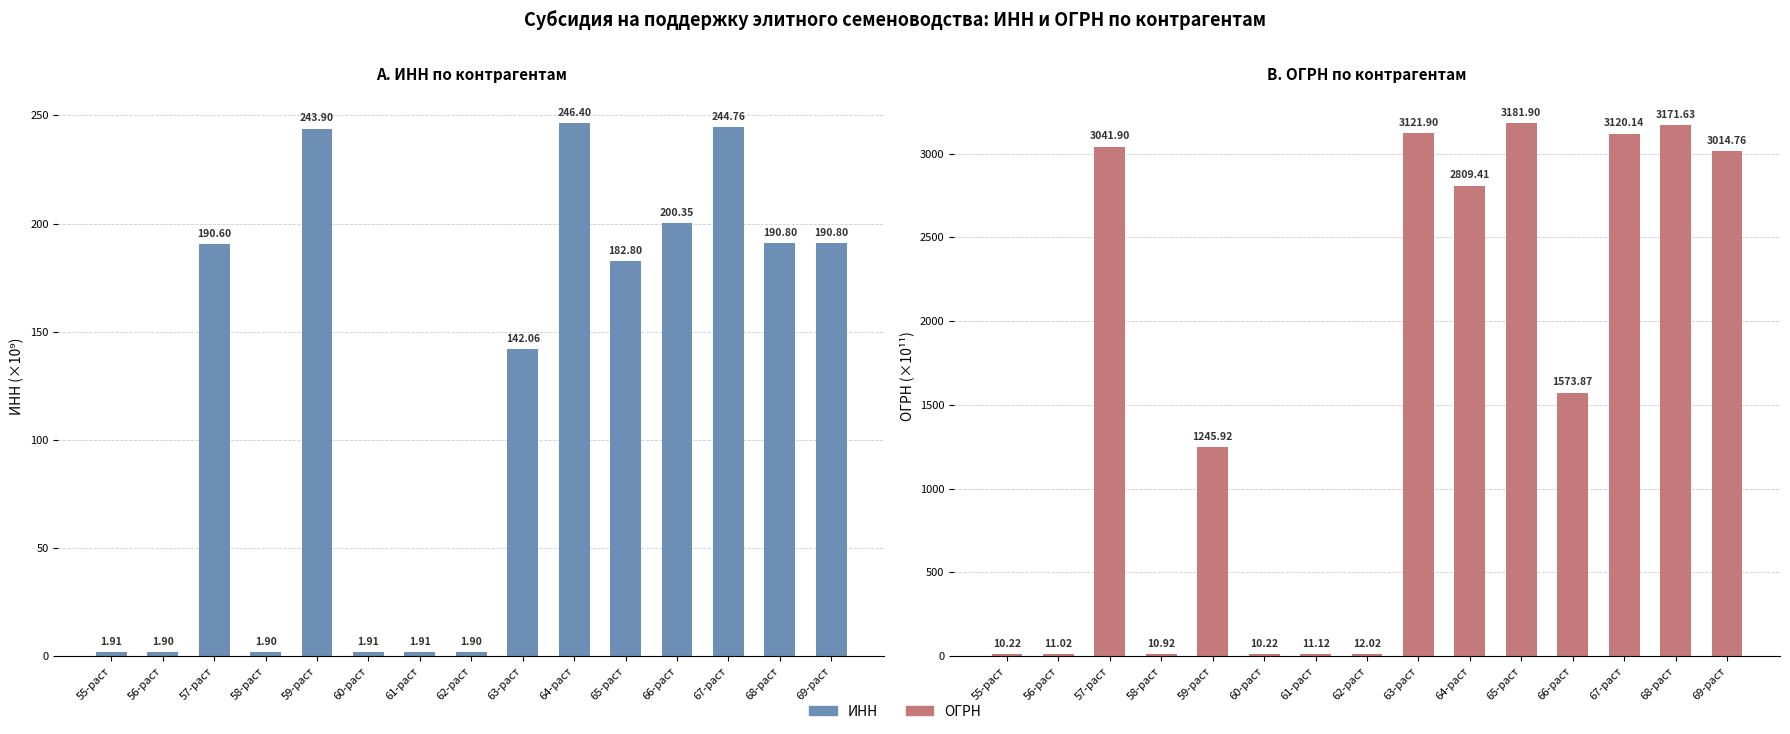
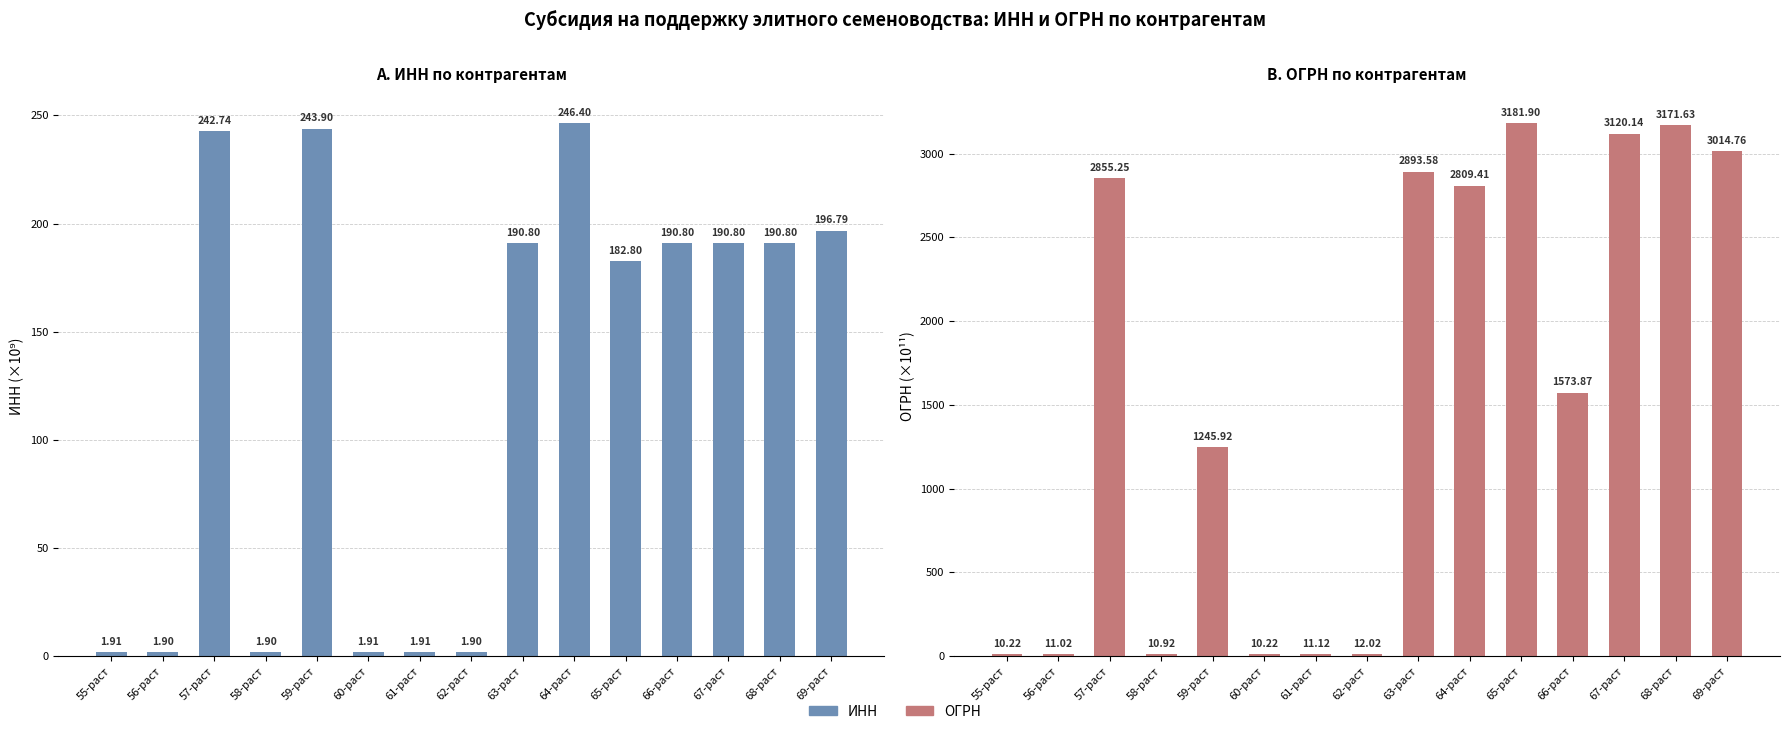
A. ИНН по контрагентам, 57-раст: 190.60 -> 242.74
A. ИНН по контрагентам, 63-раст: 142.06 -> 190.80
A. ИНН по контрагентам, 66-раст: 200.35 -> 190.80
A. ИНН по контрагентам, 67-раст: 244.76 -> 190.80
A. ИНН по контрагентам, 69-раст: 190.80 -> 196.79
B. ОГРН по контрагентам, 57-раст: 3041.90 -> 2855.25
B. ОГРН по контрагентам, 63-раст: 3121.90 -> 2893.58
